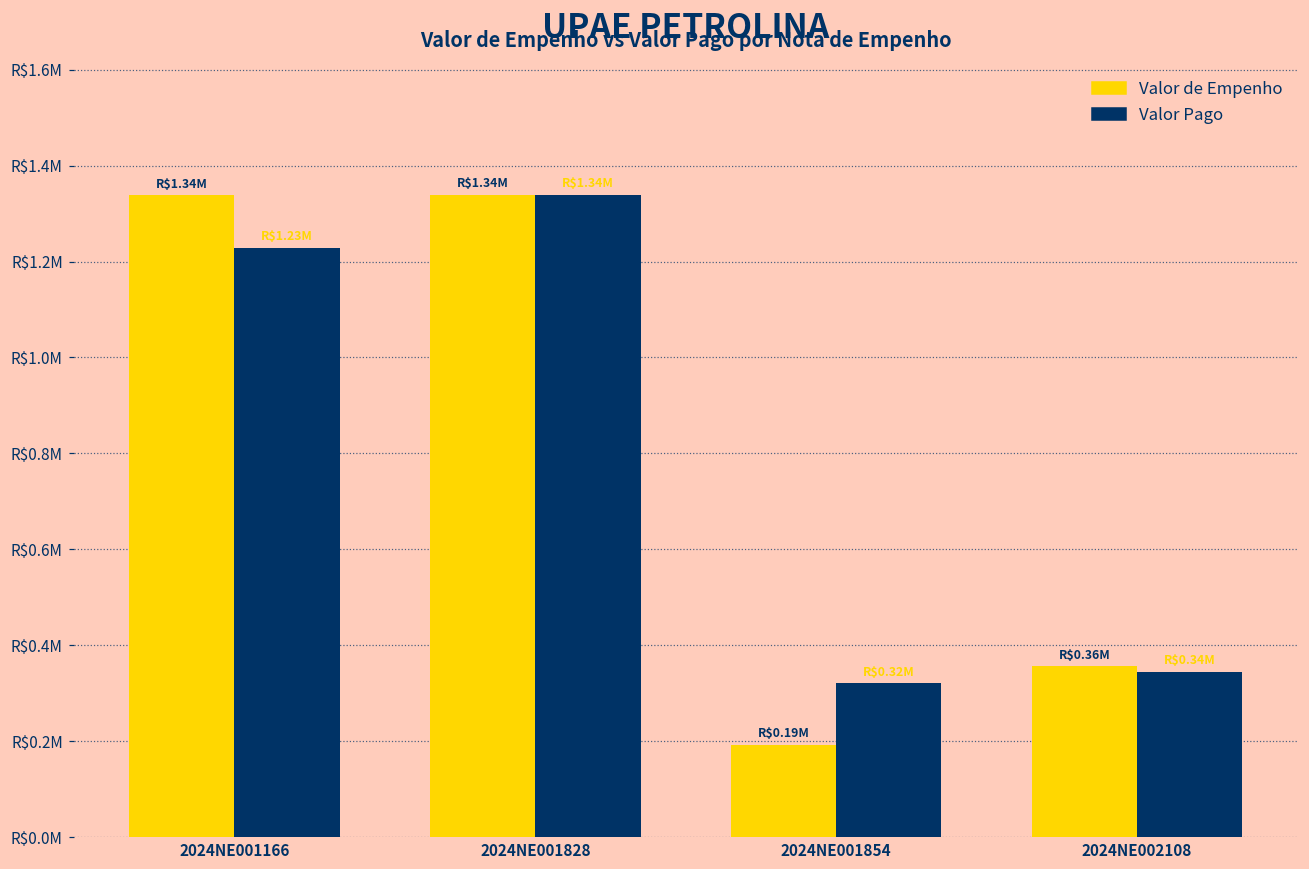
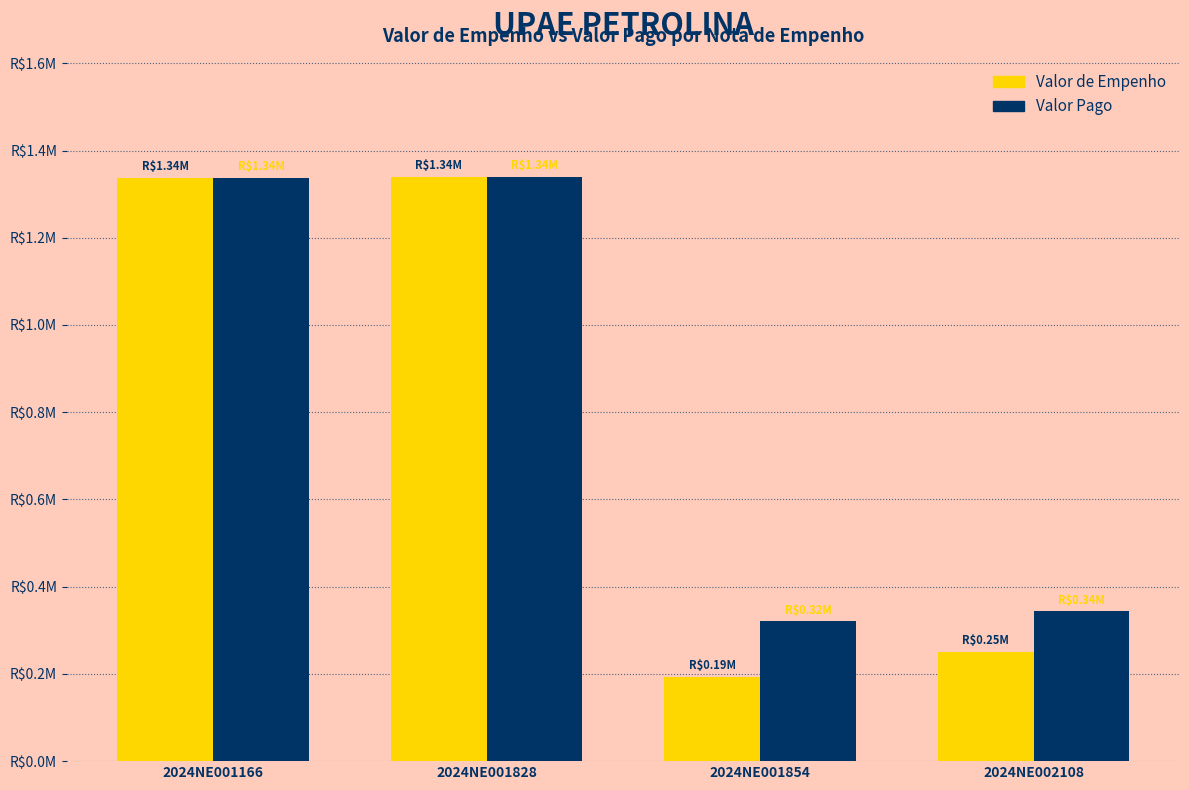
Valor Pago, 2024NE001166: $1.23M -> $1.34M
Valor de Empenho, 2024NE002108: $0.36M -> $0.25M
